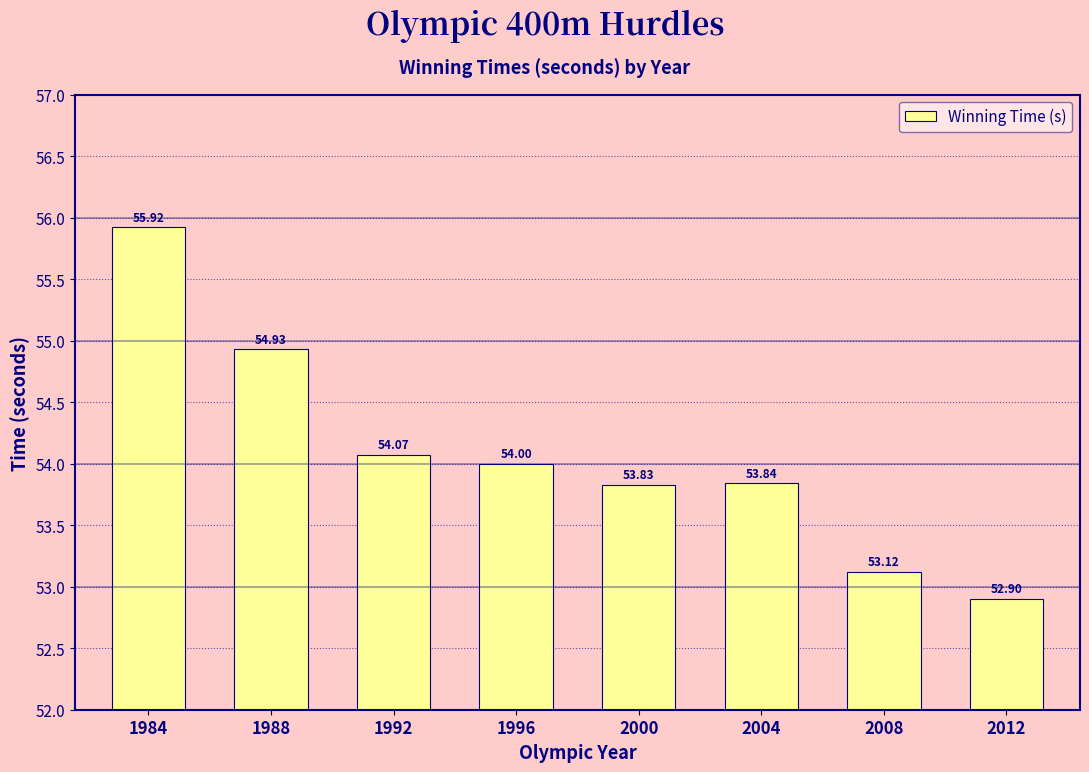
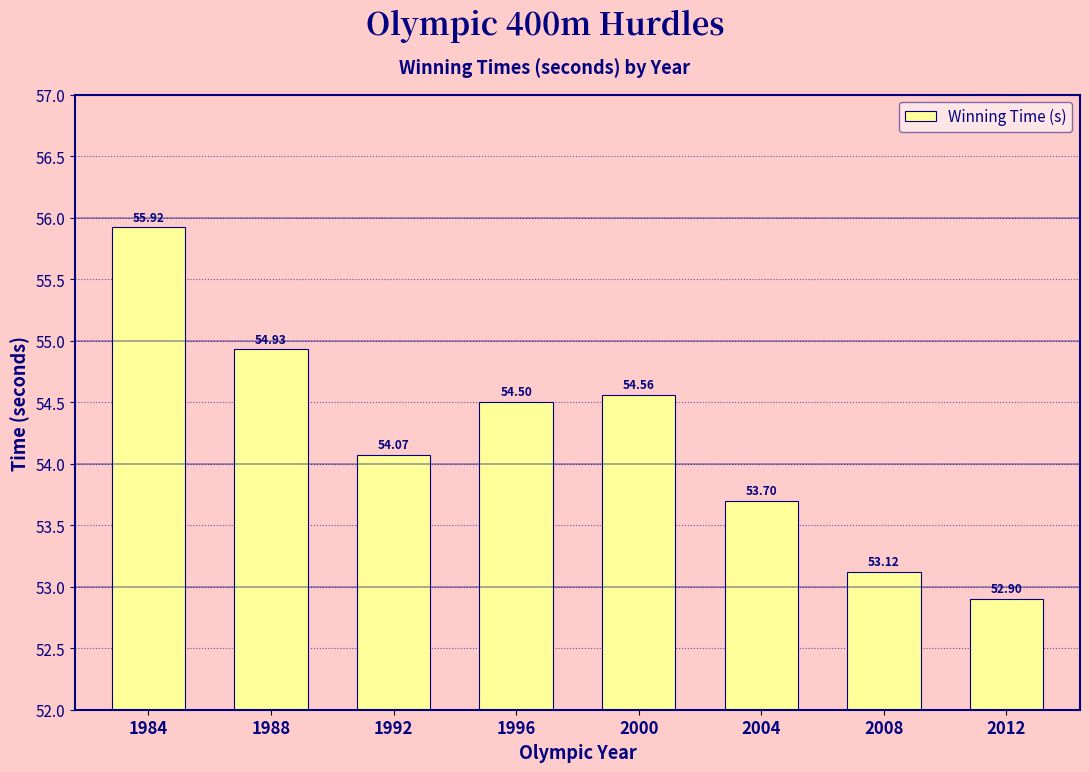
1996: 54.00 -> 54.50
2000: 53.83 -> 54.56
2004: 53.84 -> 53.70
